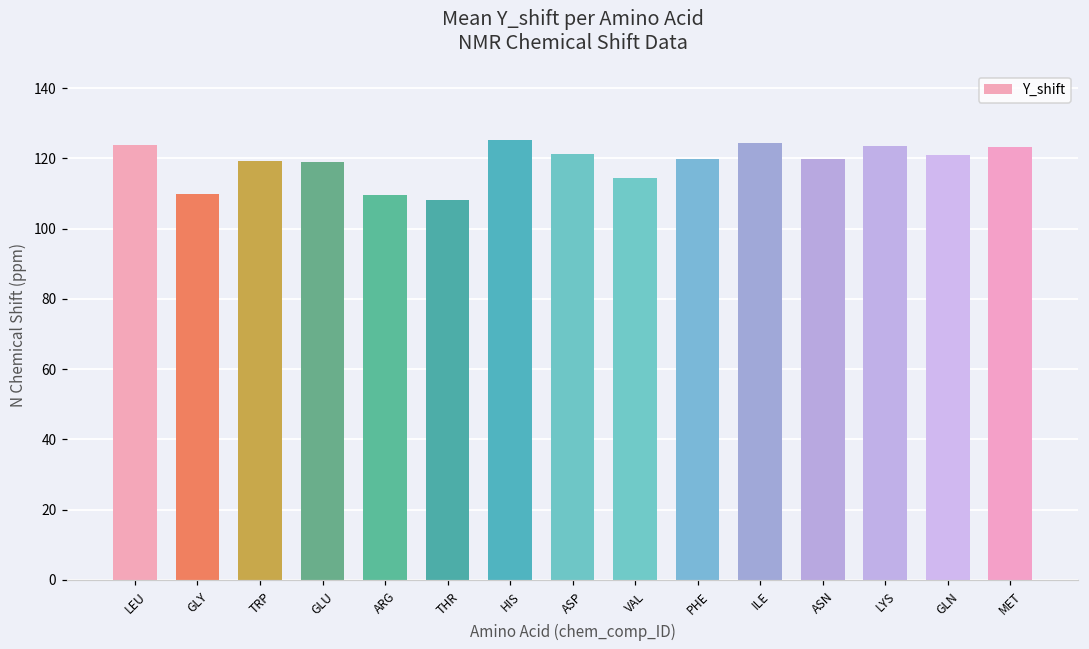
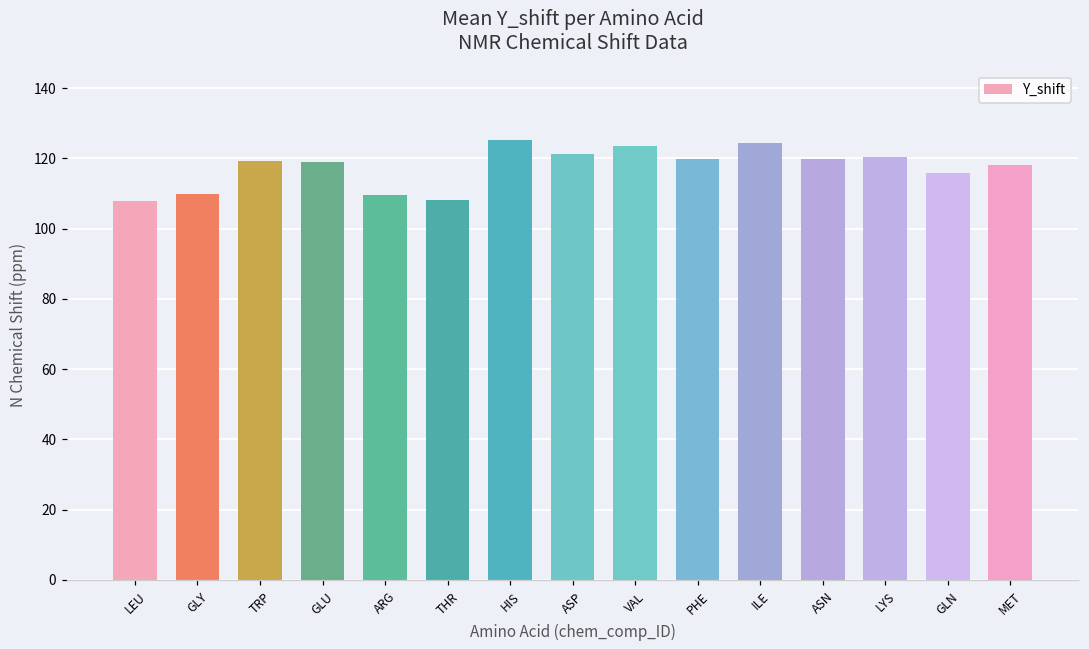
LEU: 124 -> 108
VAL: 115 -> 124
LYS: 123 -> 121
GLN: 121 -> 116
MET: 123 -> 118
